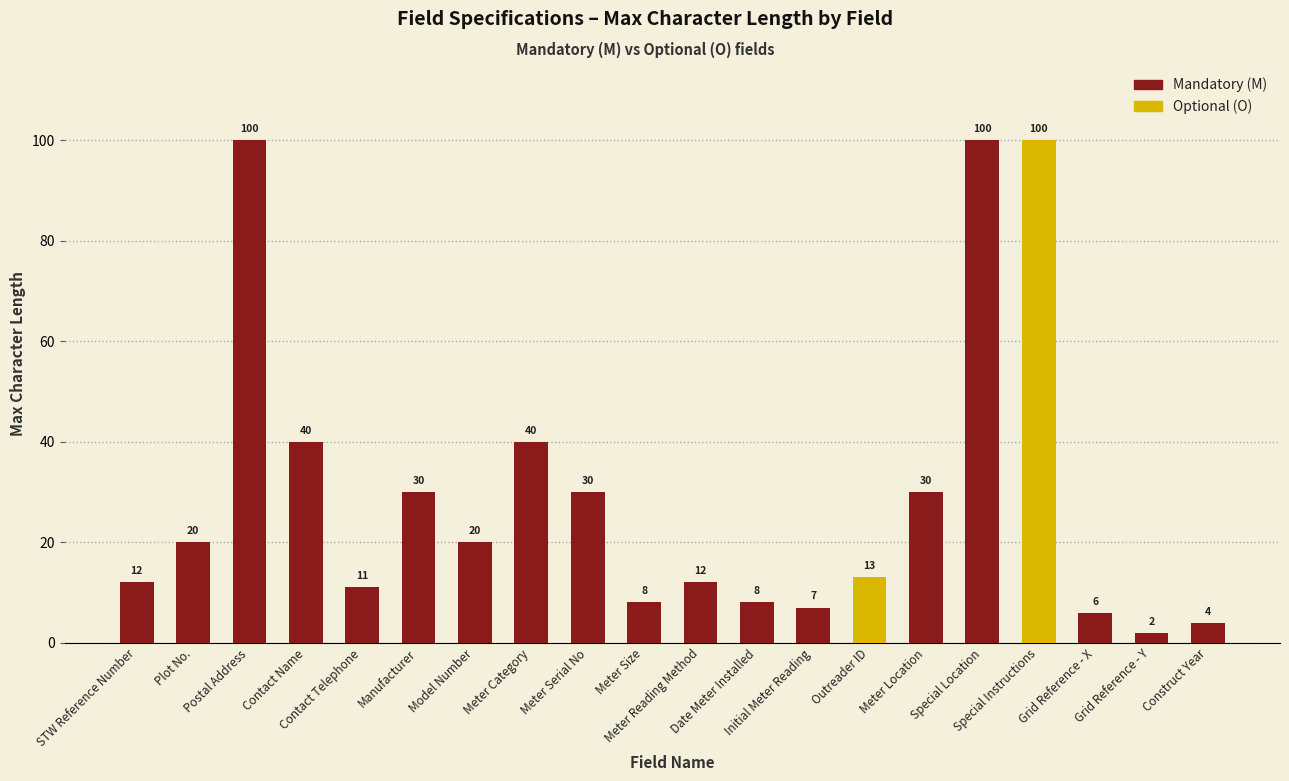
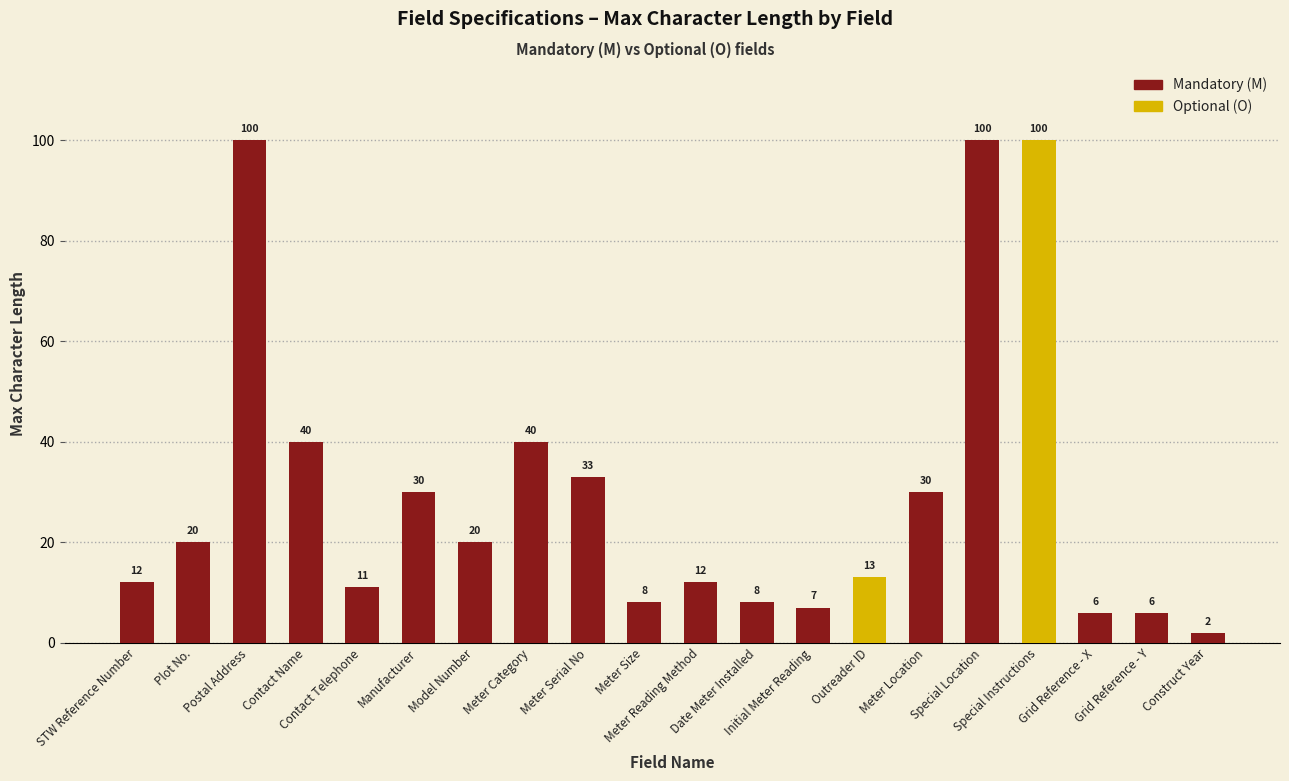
Meter Serial No: 30 -> 33
Grid Reference - Y: 2 -> 6
Construct Year: 4 -> 2
